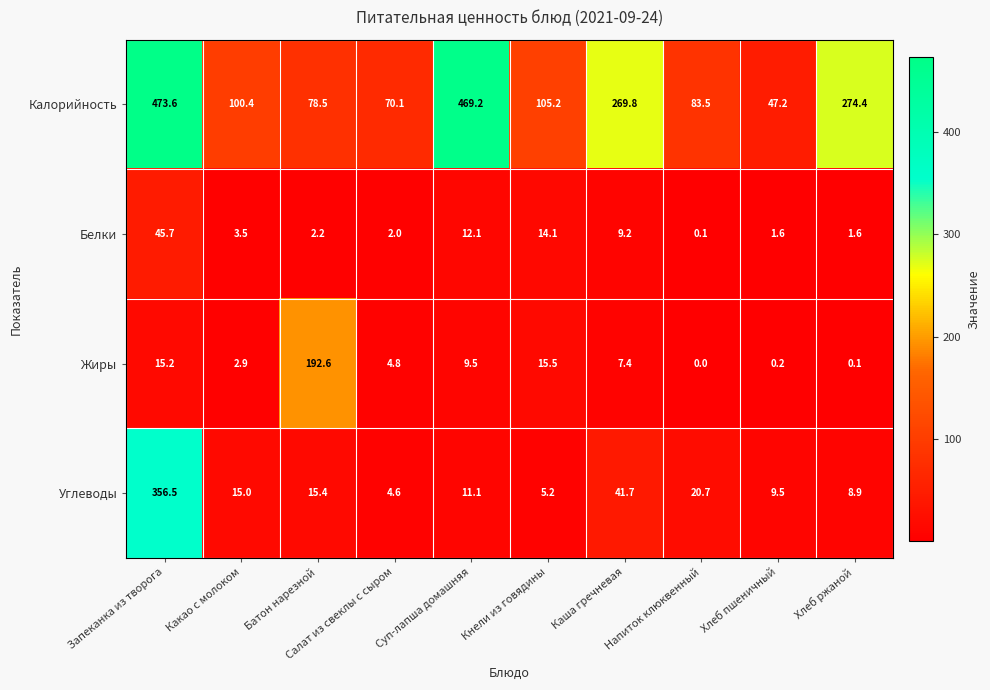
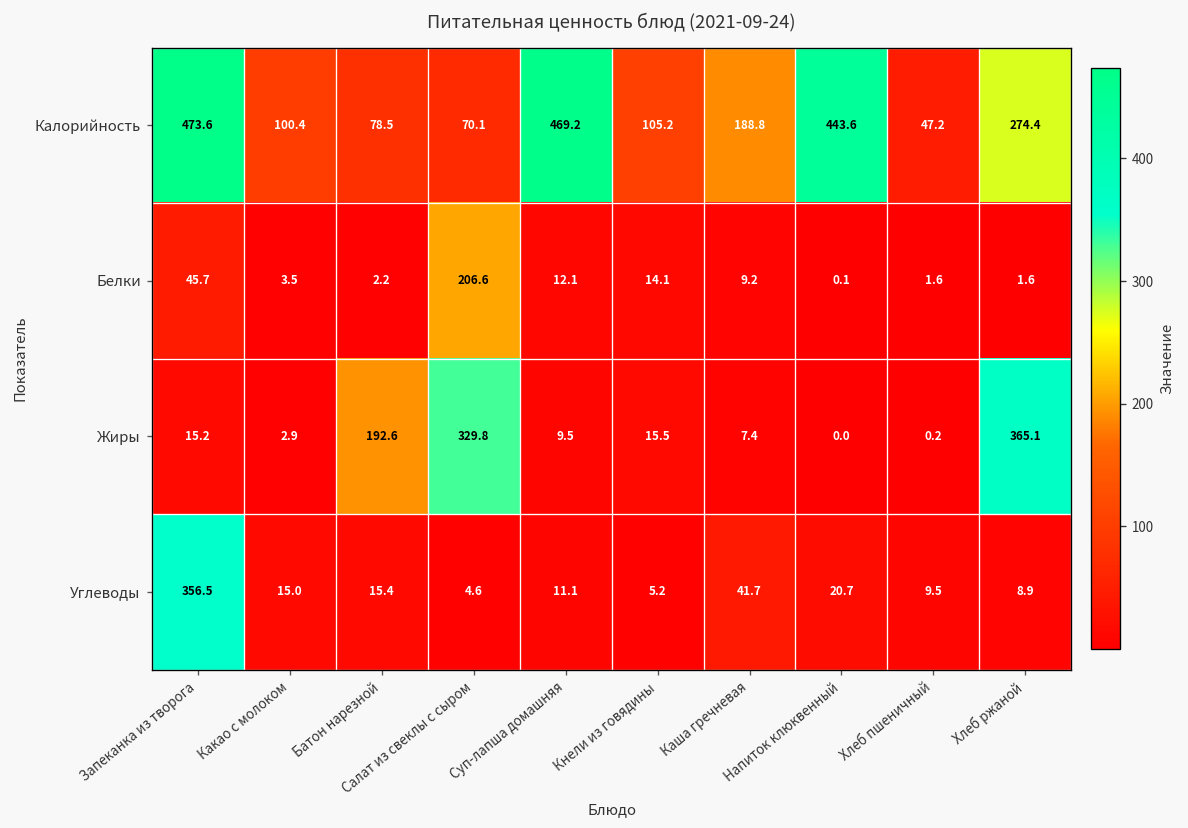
Калорийность, Каша гречневая: 269.8 -> 188.8
Калорийность, Напиток клюквенный: 83.5 -> 443.6
Белки, Салат из свеклы с сыром: 2.0 -> 206.6
Жиры, Салат из свеклы с сыром: 4.8 -> 329.8
Жиры, Хлеб ржаной: 0.1 -> 365.1
